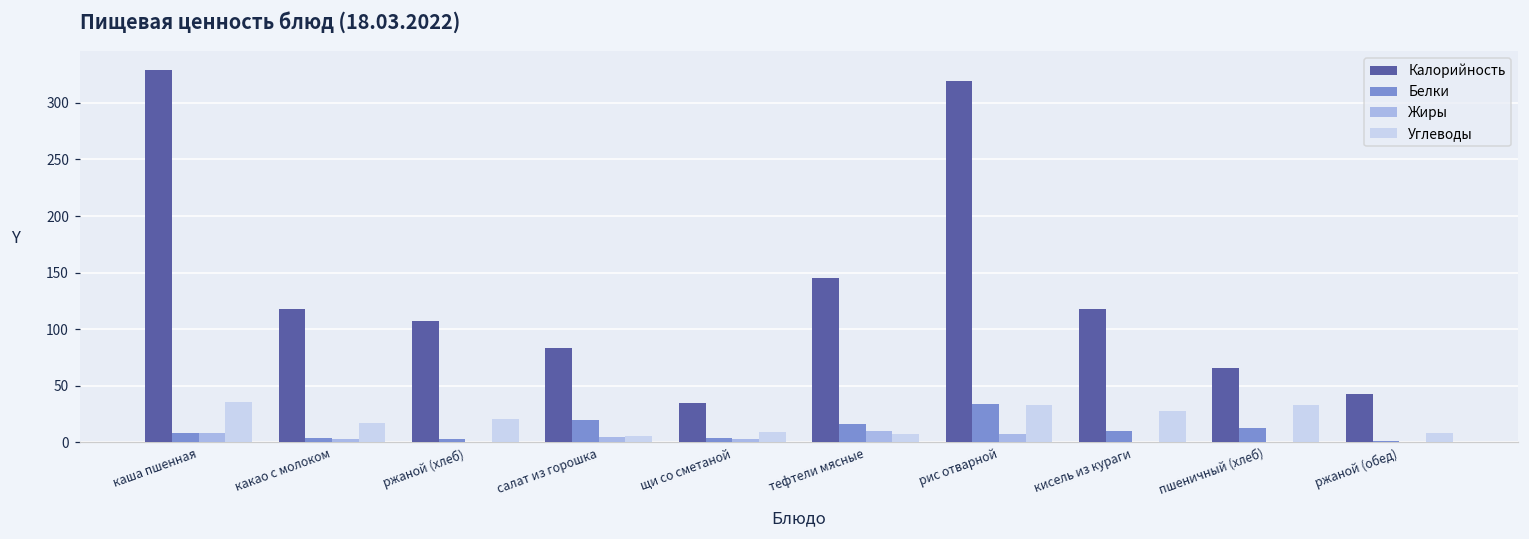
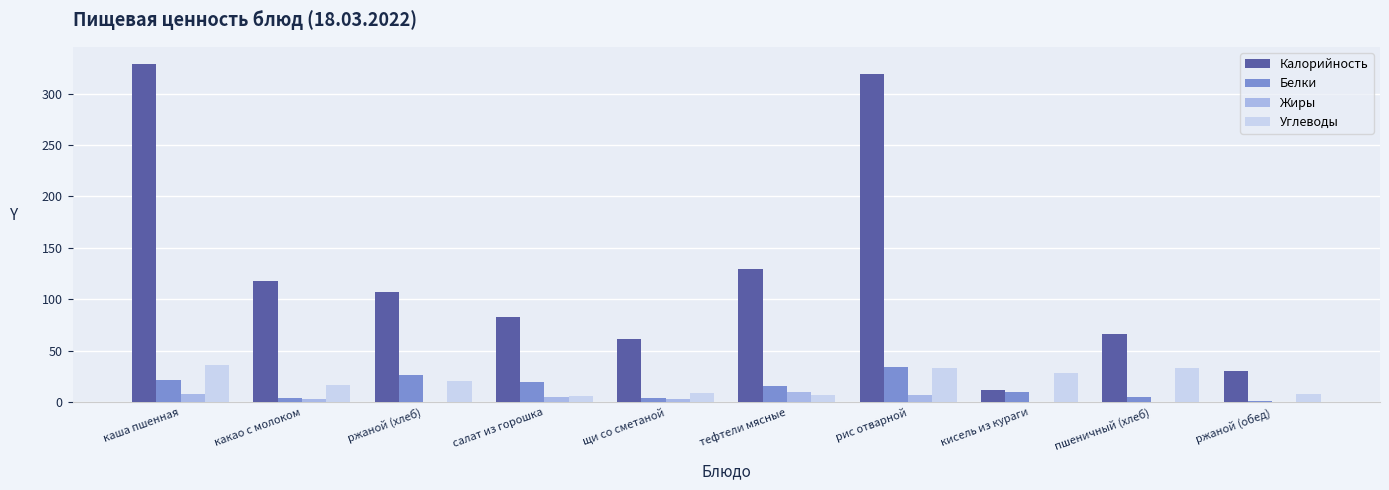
Белки, каша пшенная: 8 -> 22
Белки, ржаной (хлеб): 3 -> 26
Калорийность, щи со сметаной: 35 -> 61
Калорийность, тефтели мясные: 145 -> 129
Калорийность, кисель из кураги: 118 -> 12
Белки, пшеничный (хлеб): 13 -> 5
Калорийность, ржаной (обед): 43 -> 30
